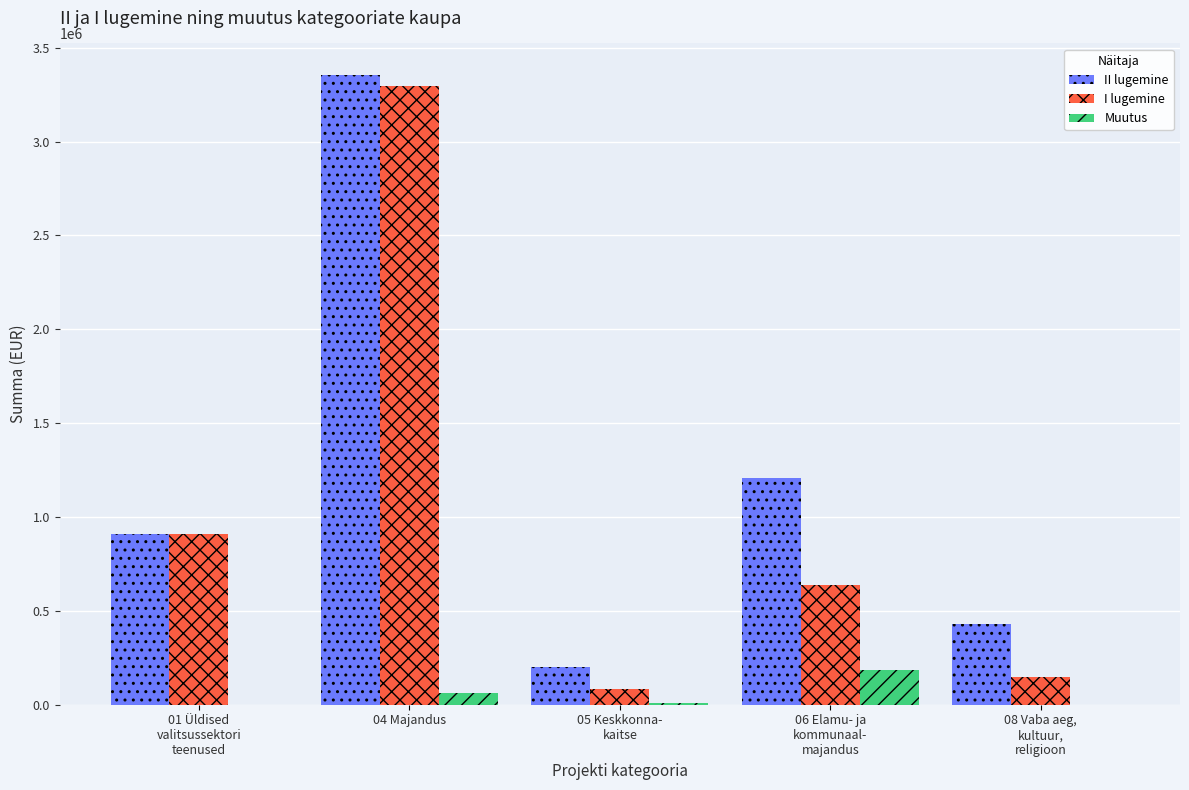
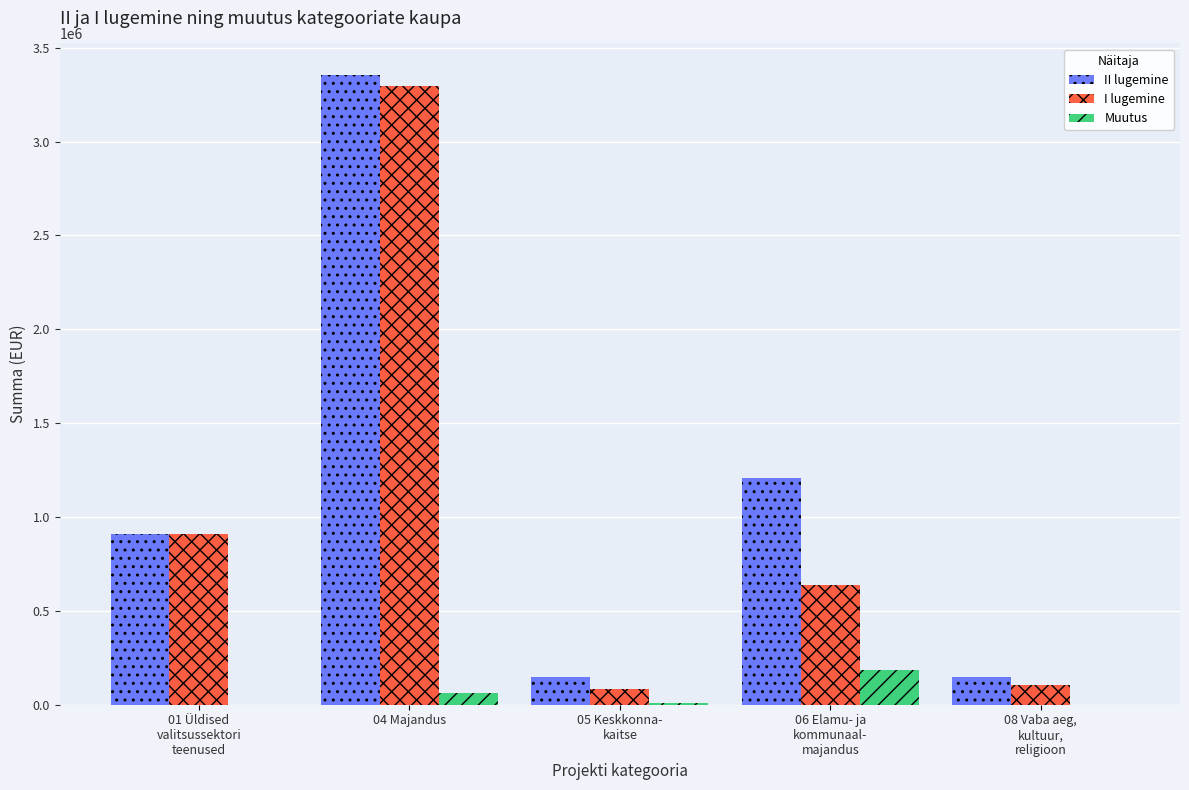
II lugemine, 05 Keskkonna- kaitse: 200000 -> 150000
II lugemine, 08 Vaba aeg, kultuur, religioon: 430000 -> 150000
I lugemine, 08 Vaba aeg, kultuur, religioon: 150000 -> 100000
